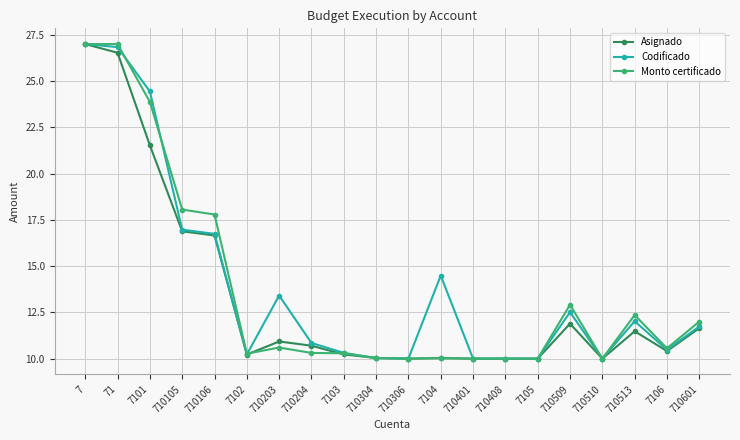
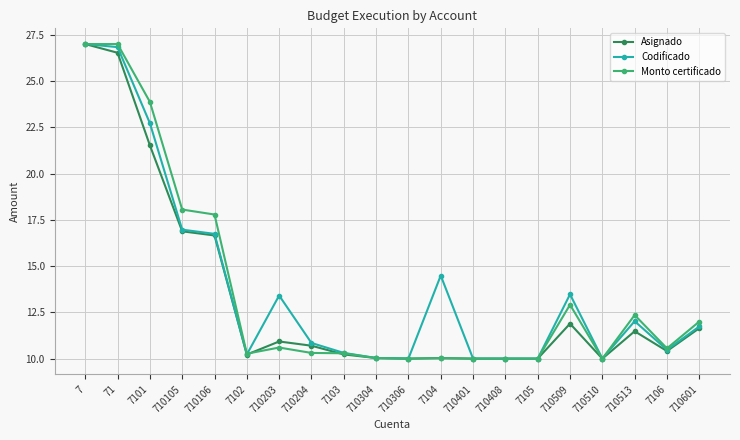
Codificado, 7101: 24.4 -> 22.7
Codificado, 710509: 12.5 -> 13.5
